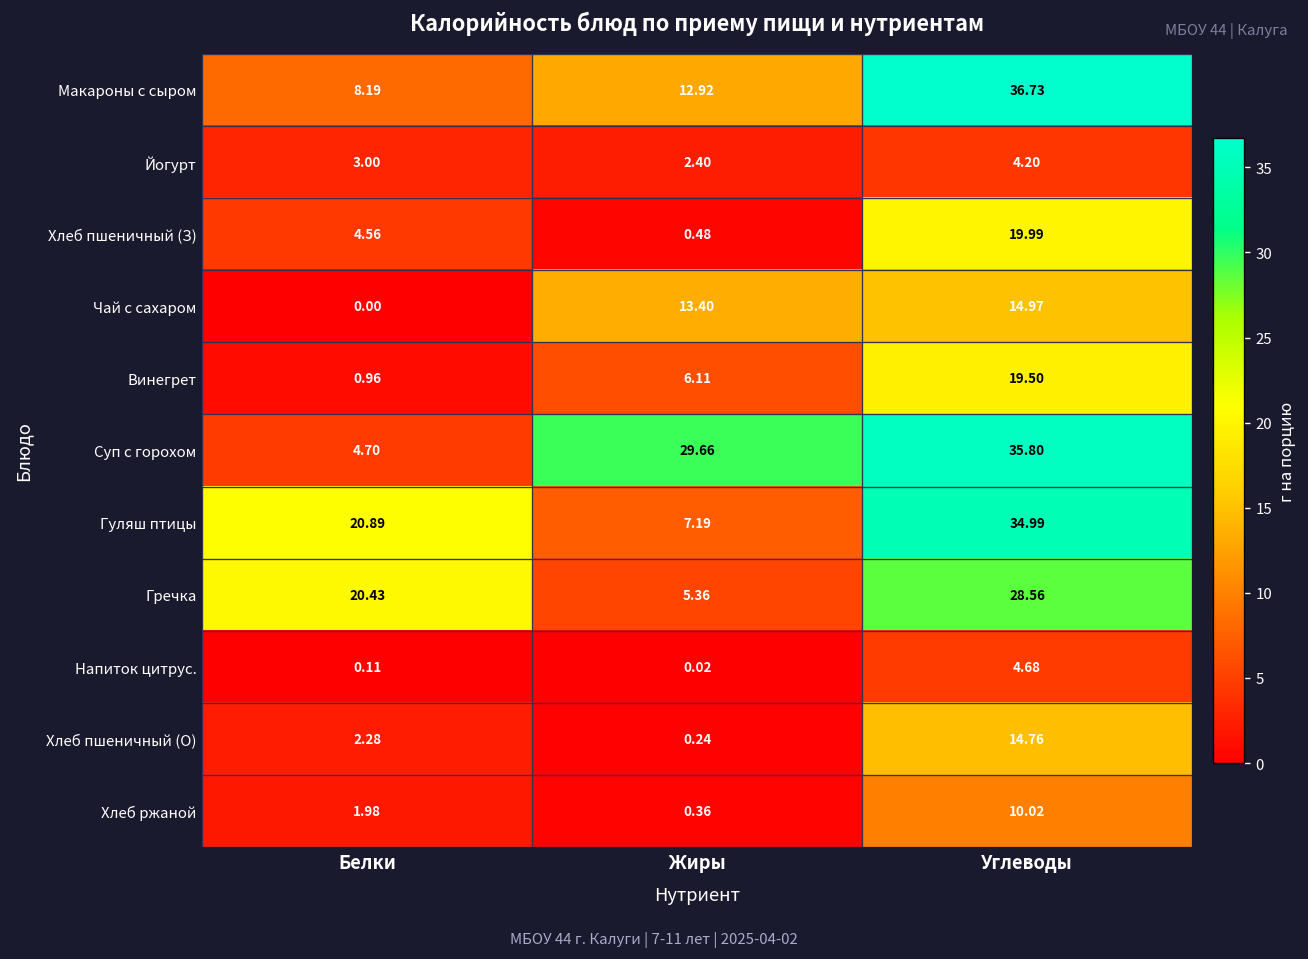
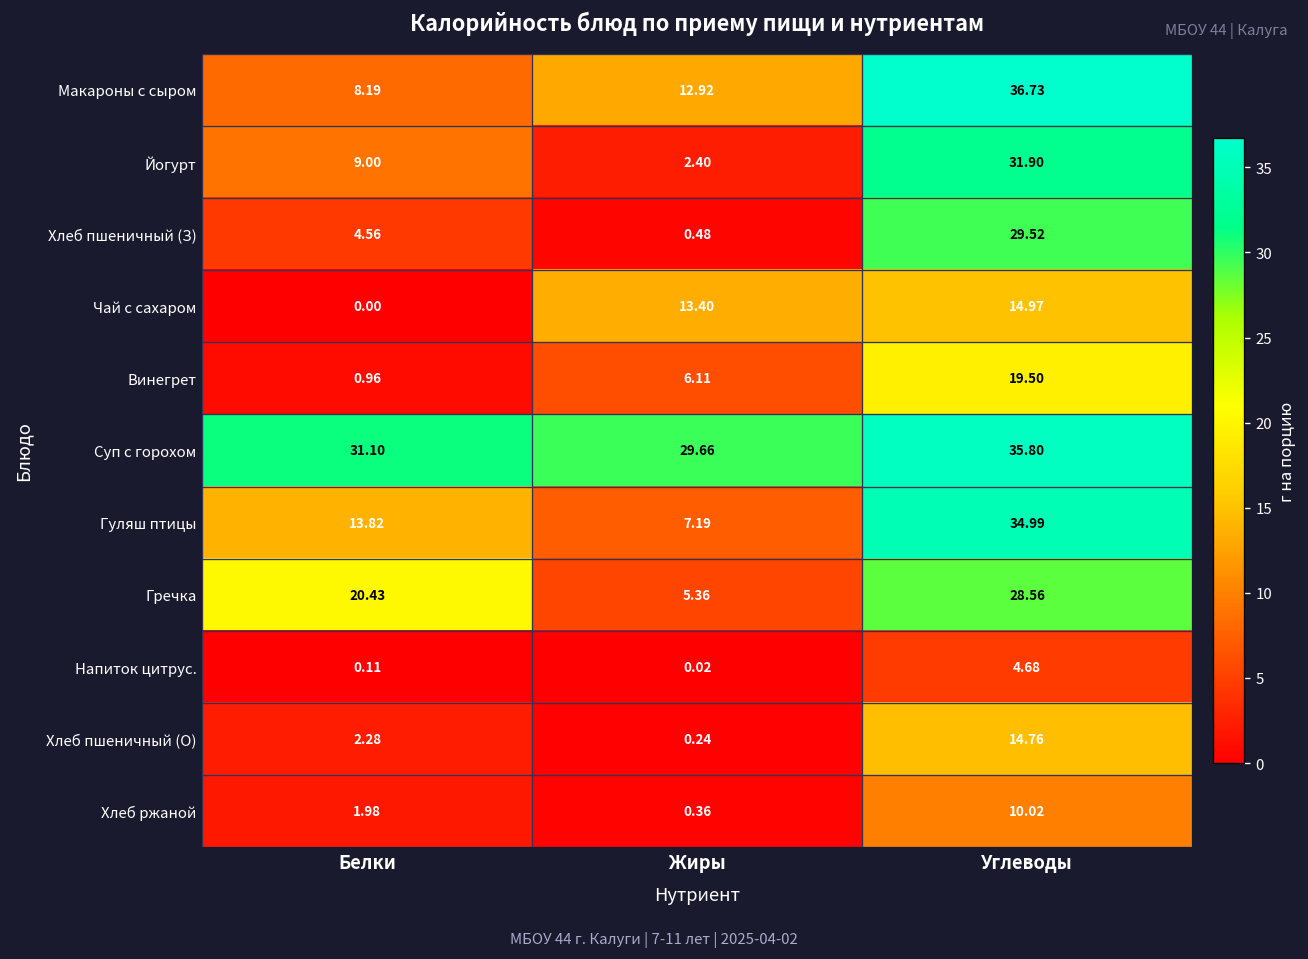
Йогурт, Белки: 3.00 -> 9.00
Йогурт, Углеводы: 4.20 -> 31.90
Хлеб пшеничный (З), Углеводы: 19.99 -> 29.52
Суп с горохом, Белки: 4.70 -> 31.10
Гуляш птицы, Белки: 20.89 -> 13.82
